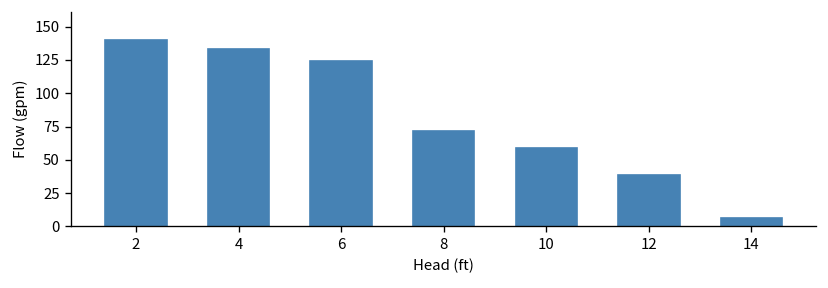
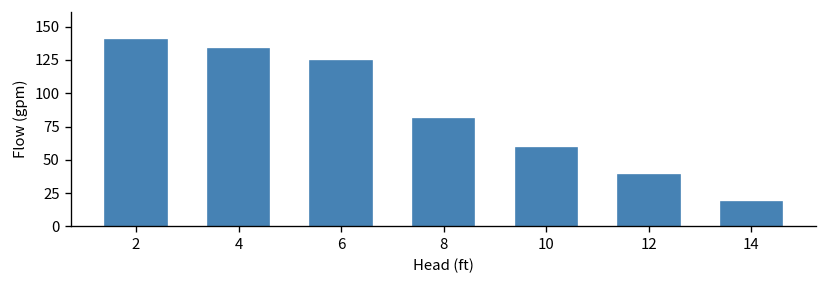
8: 72 -> 81
14: 6 -> 18
